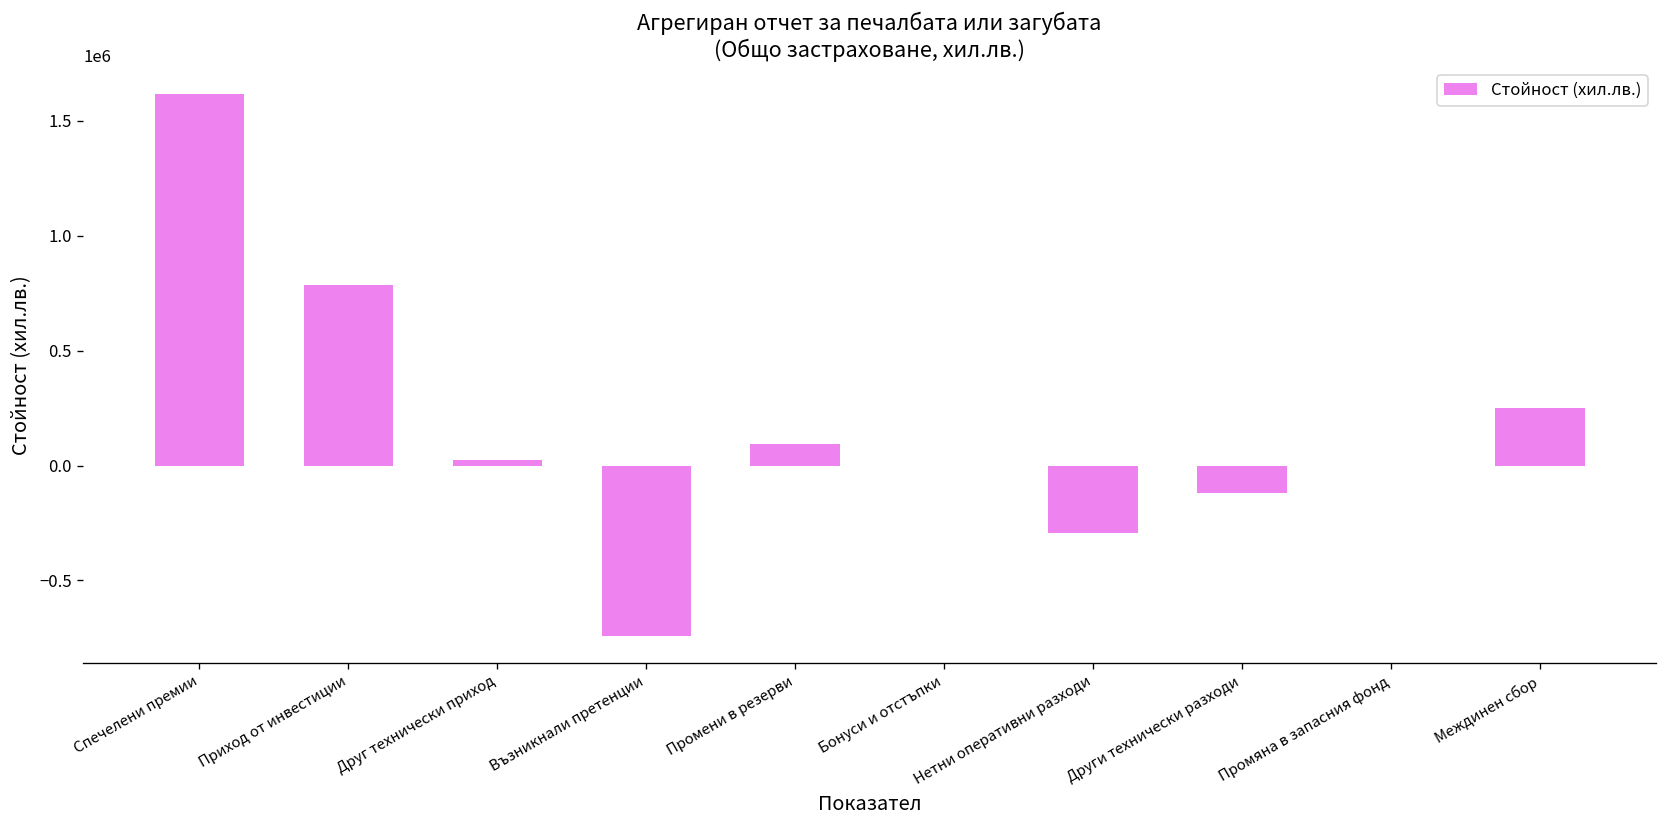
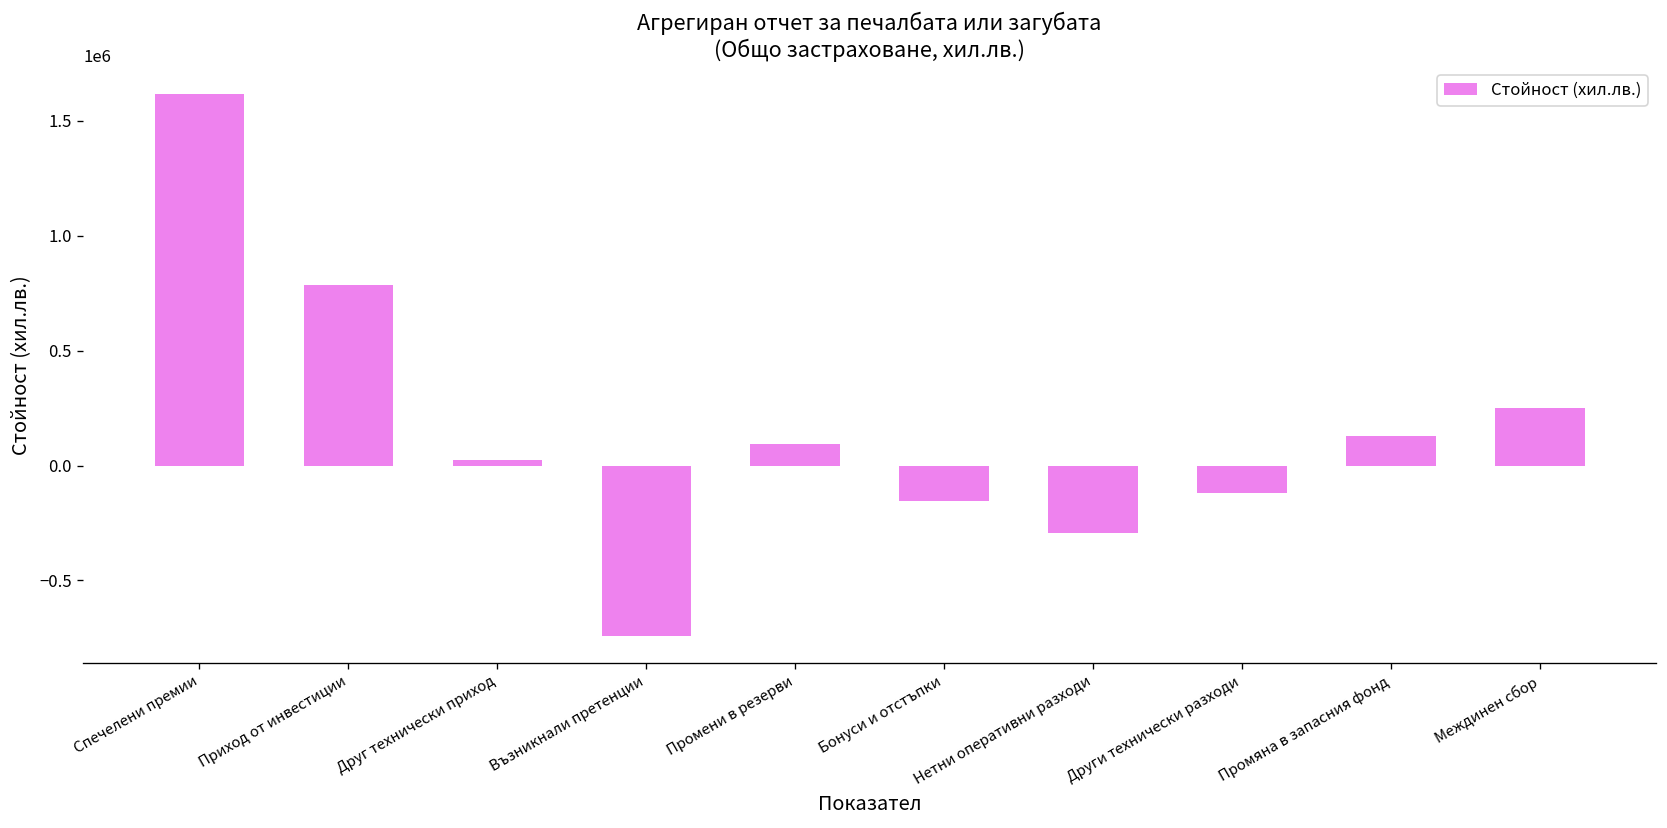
Бонуси и отстъпки: 0 -> -150000
Промяна в запасния фонд: 0 -> 130000
